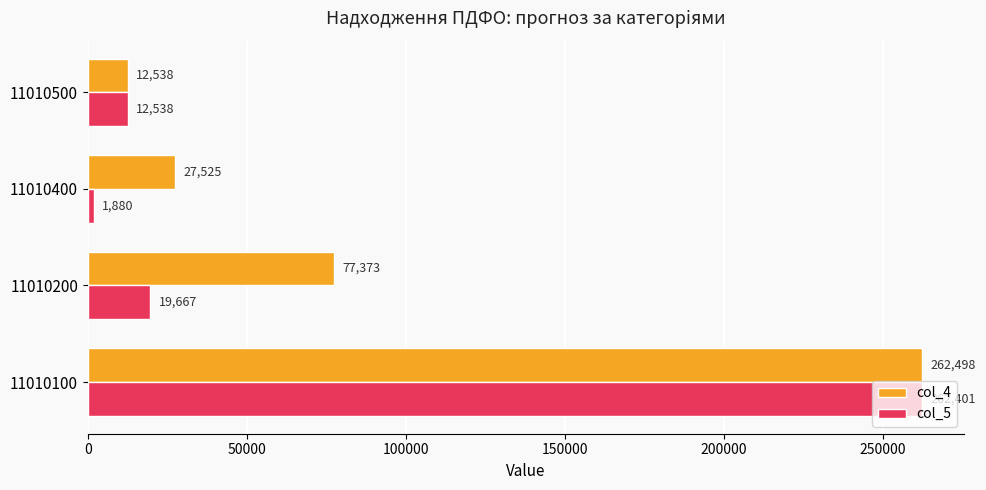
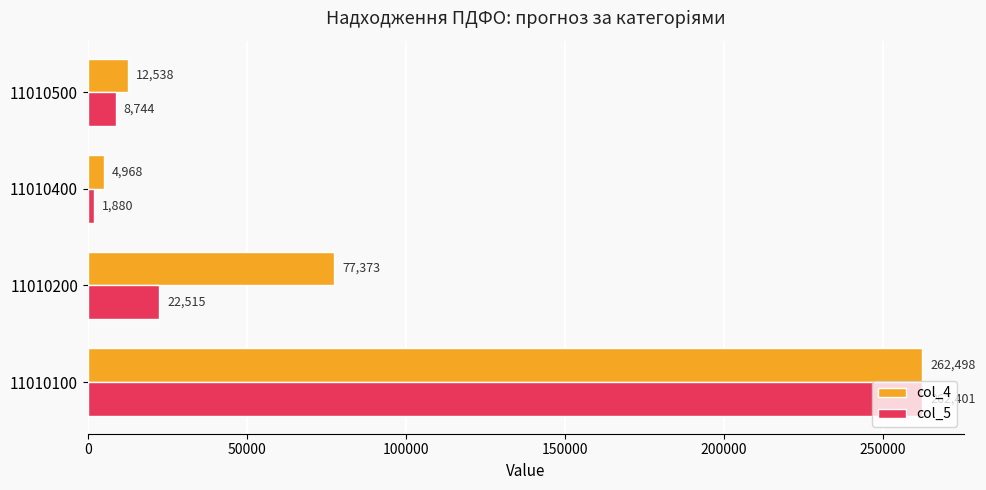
col_5, 11010500: 12,538 -> 8,744
col_4, 11010400: 27,525 -> 4,968
col_5, 11010200: 19,667 -> 22,515
